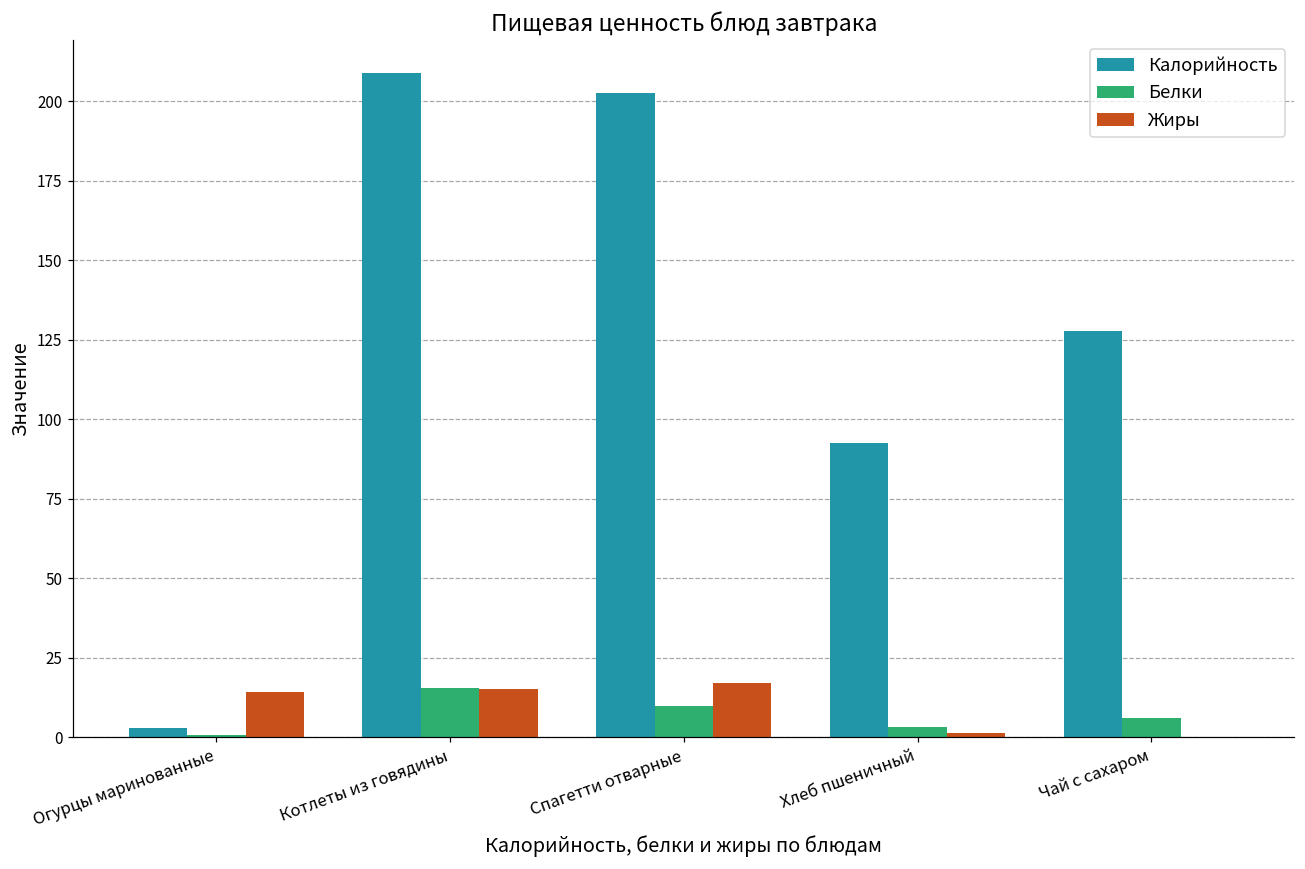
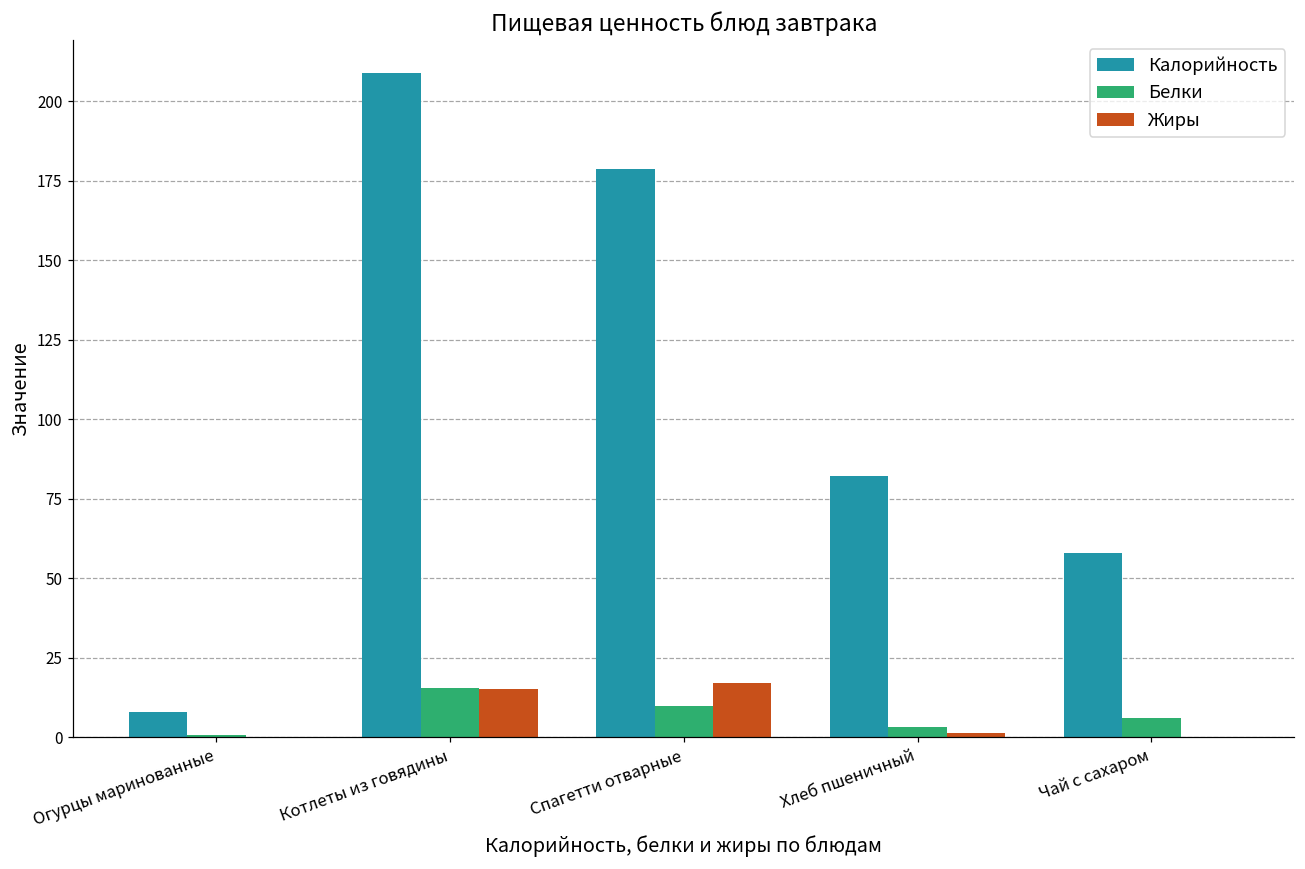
Калорийность, Огурцы маринованные: 3 -> 8
Жиры, Огурцы маринованные: 14 -> 0
Калорийность, Спагетти отварные: 203 -> 179
Калорийность, Хлеб пшеничный: 93 -> 82
Калорийность, Чай с сахаром: 128 -> 58
